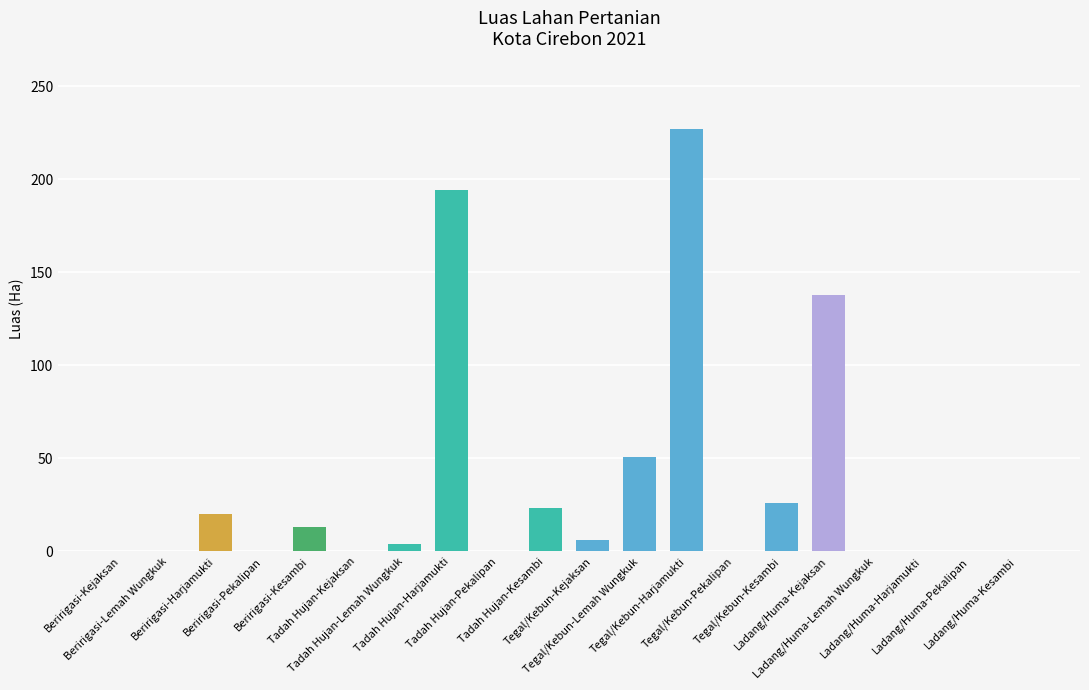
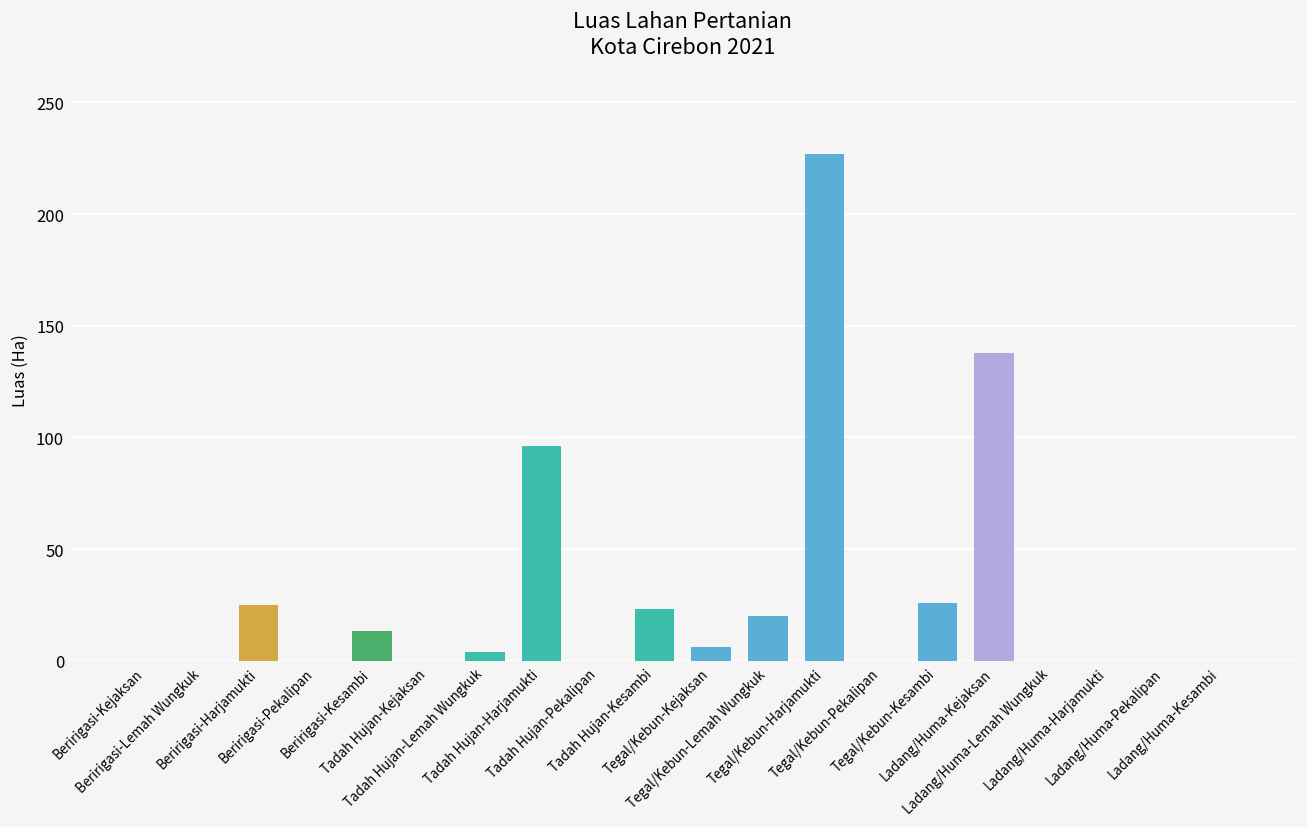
Beririgasi-Harjamukti: 20 -> 25
Tadah Hujan-Harjamukti: 194 -> 96
Tegal/Kebun-Lemah Wungkuk: 51 -> 20
